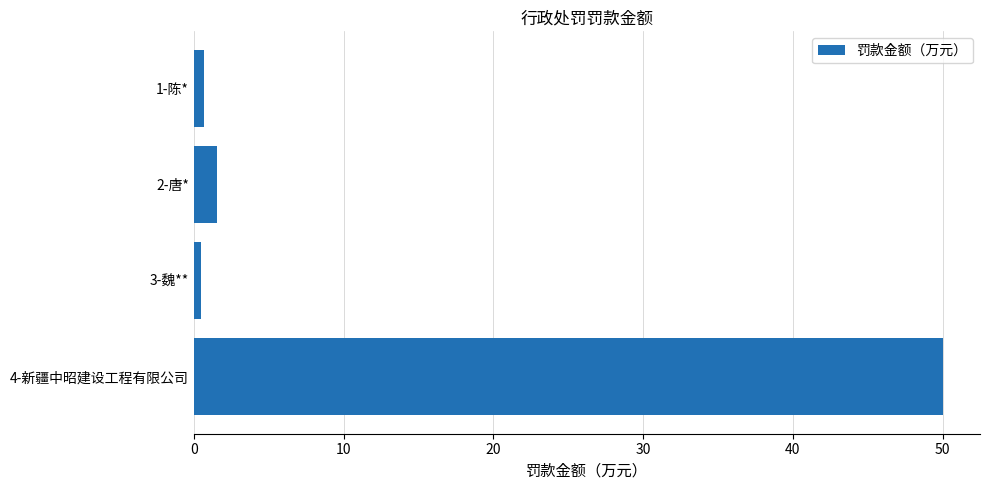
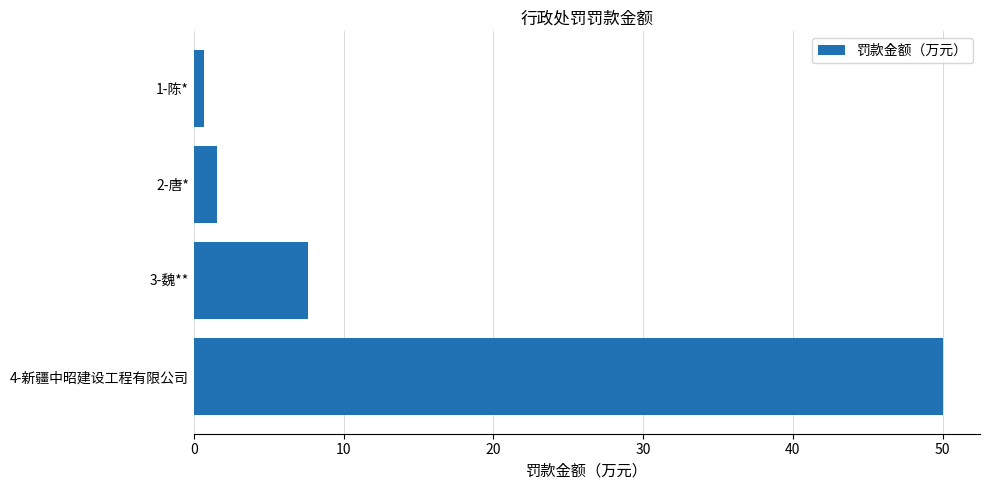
3-魏**: 0.5 -> 7.6
